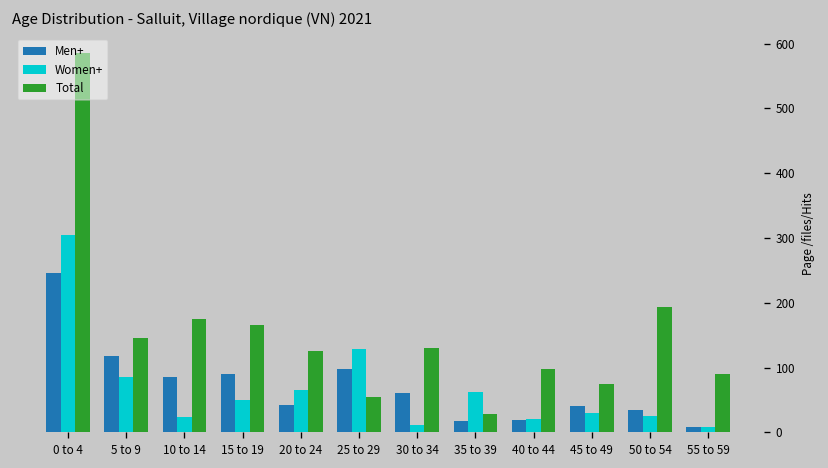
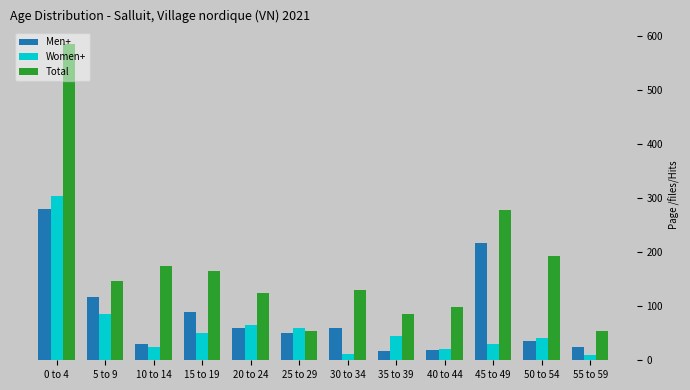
Men+, 0 to 4: 250 -> 280
Men+, 10 to 14: 90 -> 30
Men+, 20 to 24: 40 -> 60
Men+, 25 to 29: 100 -> 50
Women+, 25 to 29: 130 -> 60
Women+, 35 to 39: 60 -> 50
Total, 35 to 39: 30 -> 90
Men+, 45 to 49: 40 -> 220
Total, 45 to 49: 80 -> 280
Women+, 50 to 54: 30 -> 40
Men+, 55 to 59: 10 -> 30
Total, 55 to 59: 90 -> 60
